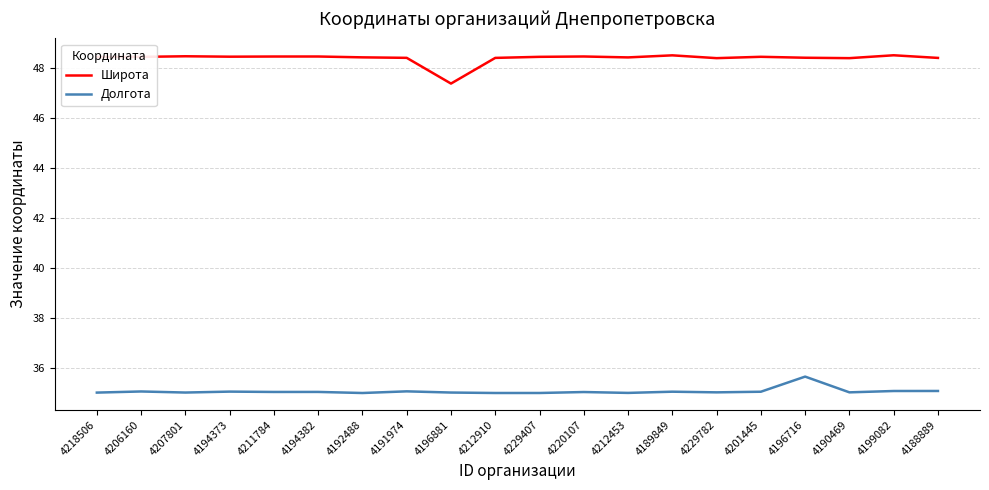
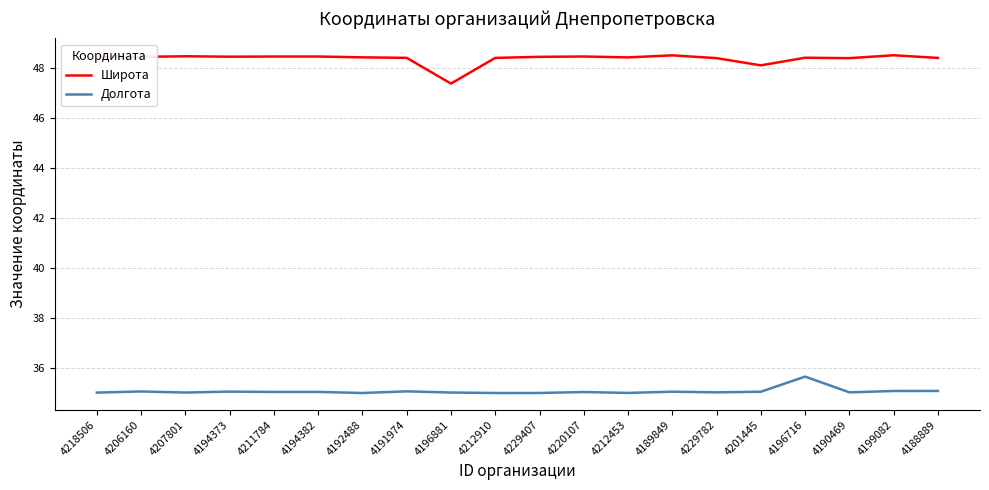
Широта, 4201445: 48.5 -> 48.1
